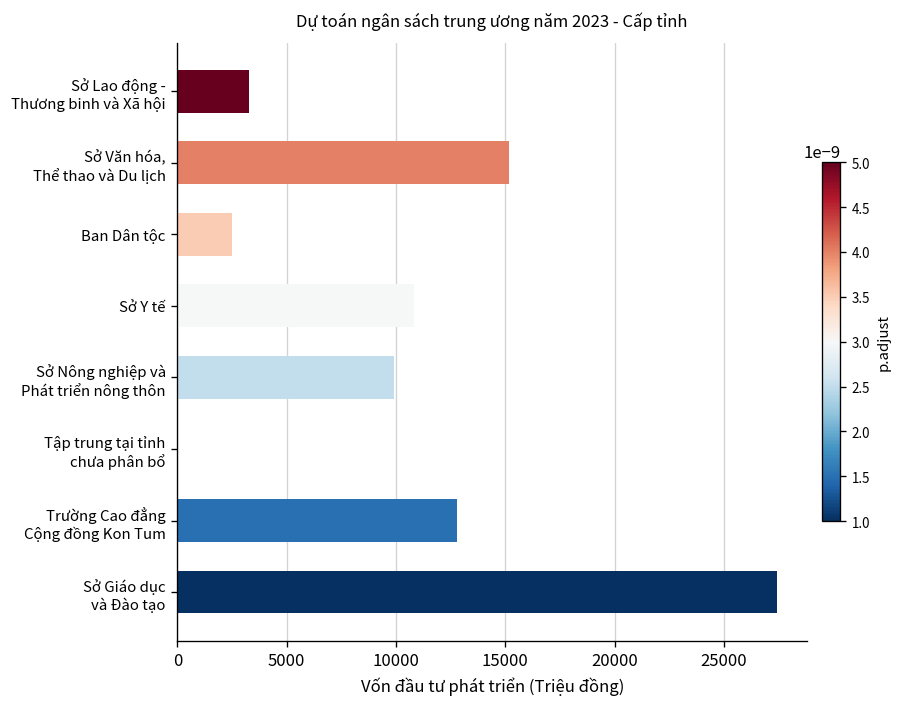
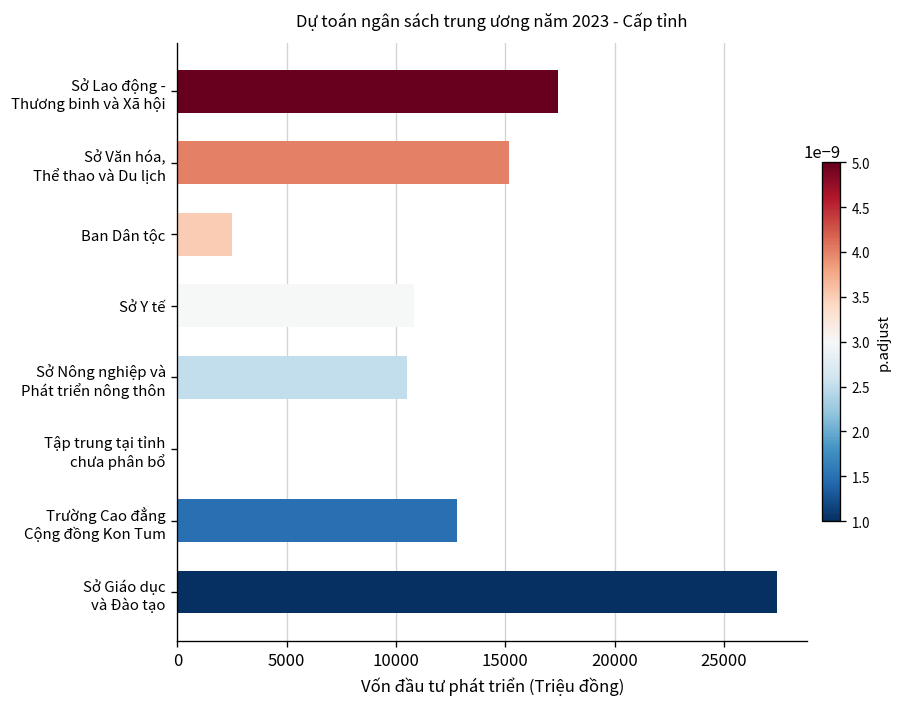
Sở Lao động - Thương binh và Xã hội: 3300 -> 17400
Sở Nông nghiệp và Phát triển nông thôn: 9900 -> 10500
